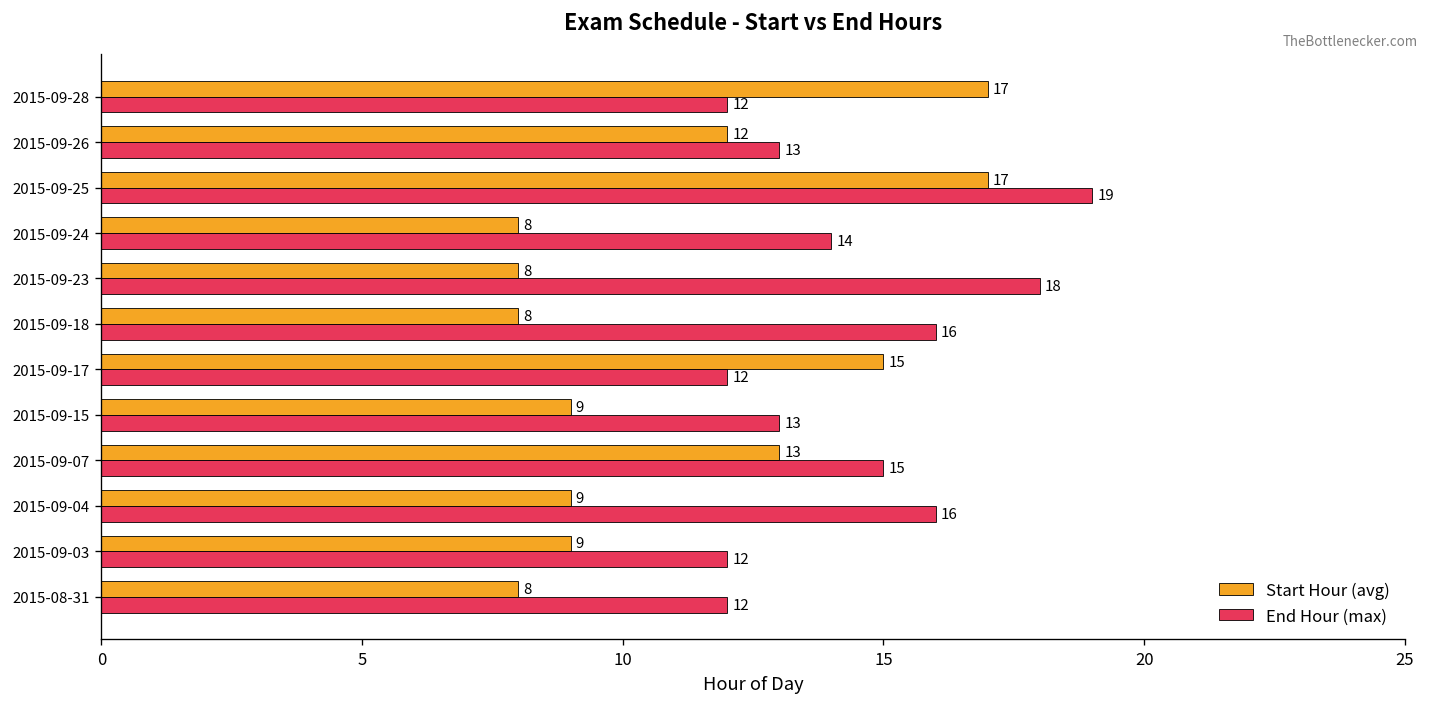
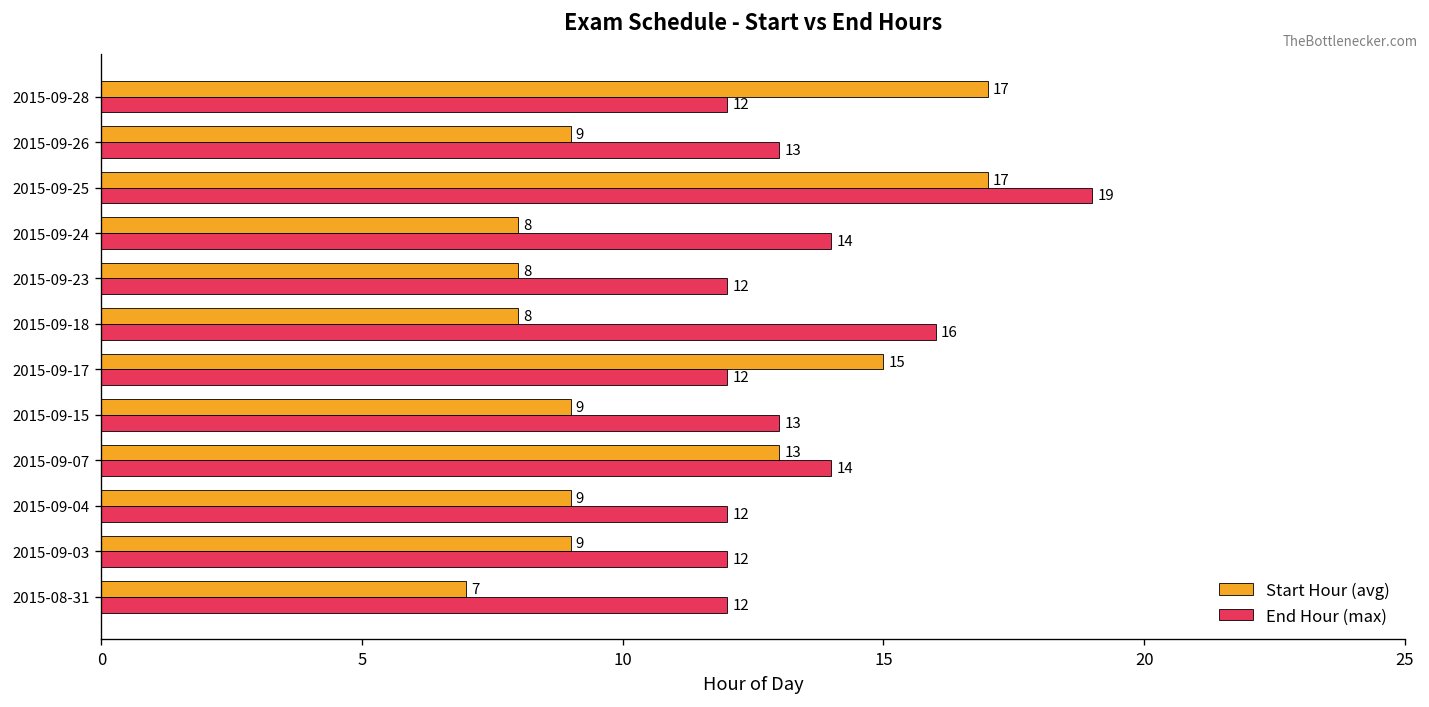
Start Hour (avg), 2015-09-26: 12 -> 9
End Hour (max), 2015-09-23: 18 -> 12
End Hour (max), 2015-09-07: 15 -> 14
End Hour (max), 2015-09-04: 16 -> 12
Start Hour (avg), 2015-08-31: 8 -> 7
